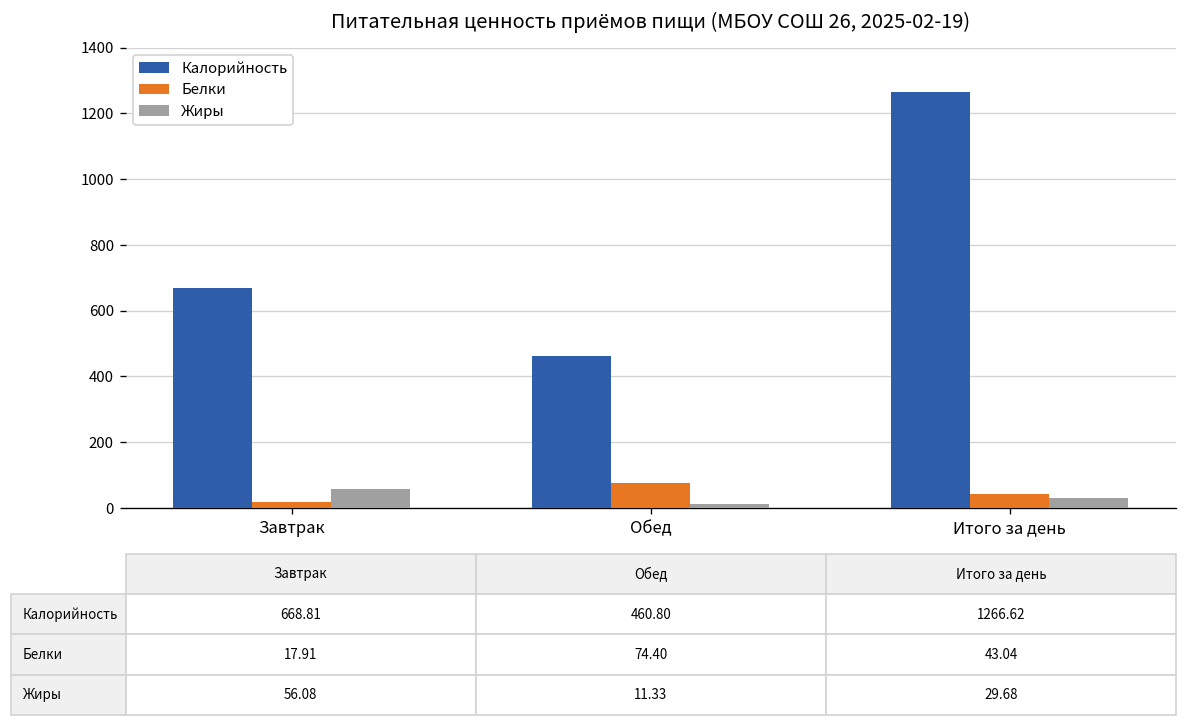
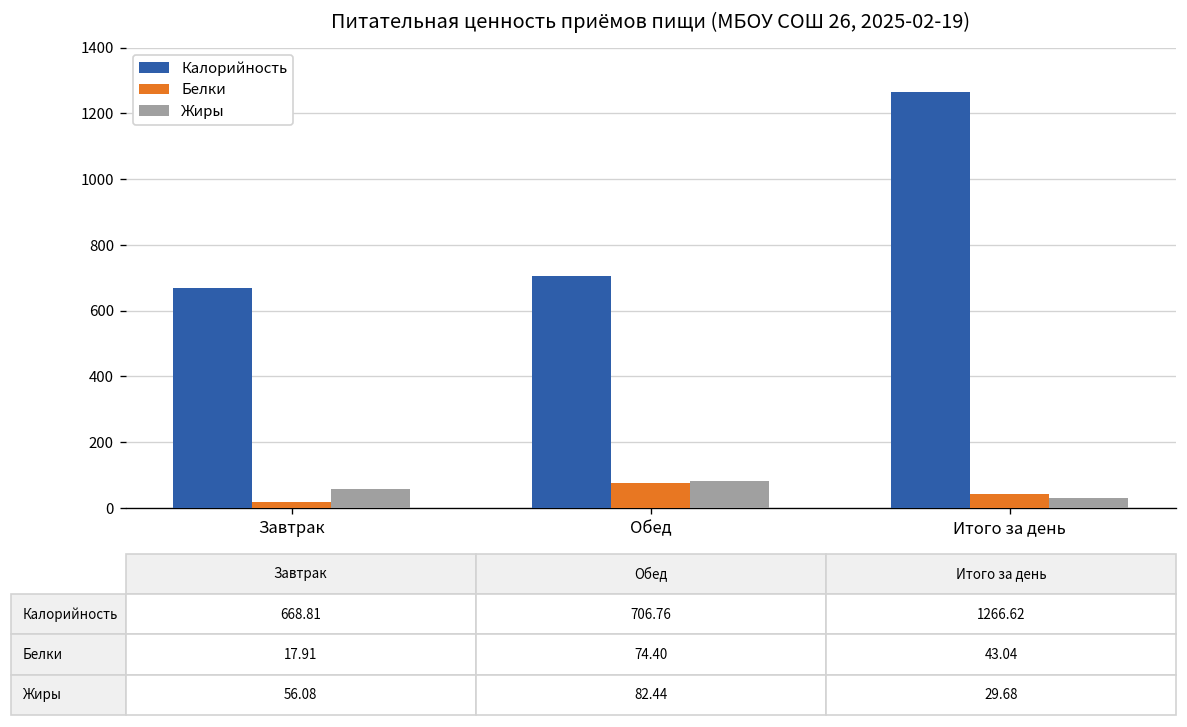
Калорийность, Обед: 460.80 -> 706.76
Жиры, Обед: 11.33 -> 82.44
